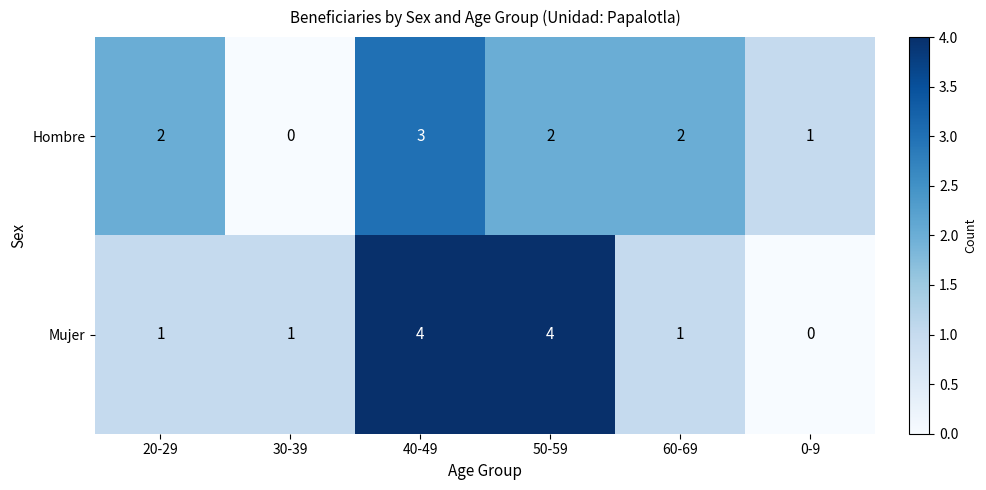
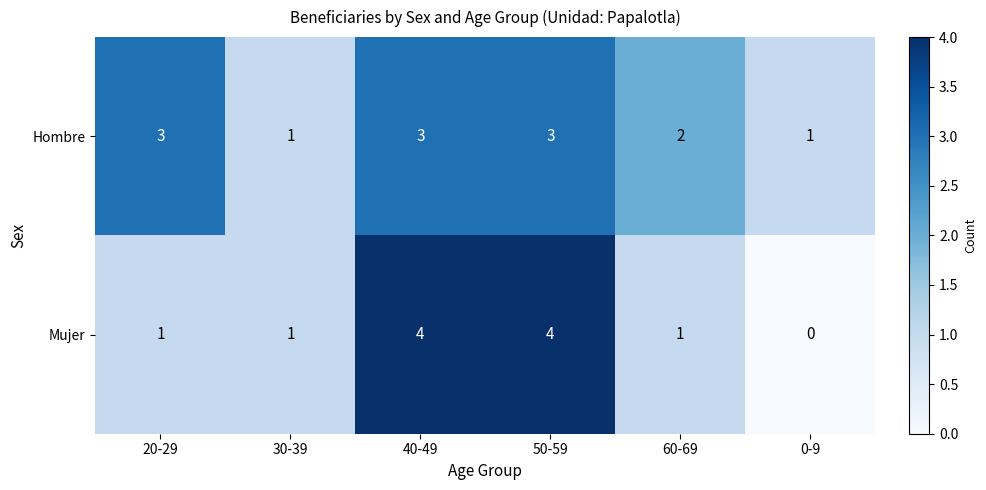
Hombre, 20-29: 2 -> 3
Hombre, 30-39: 0 -> 1
Hombre, 50-59: 2 -> 3
